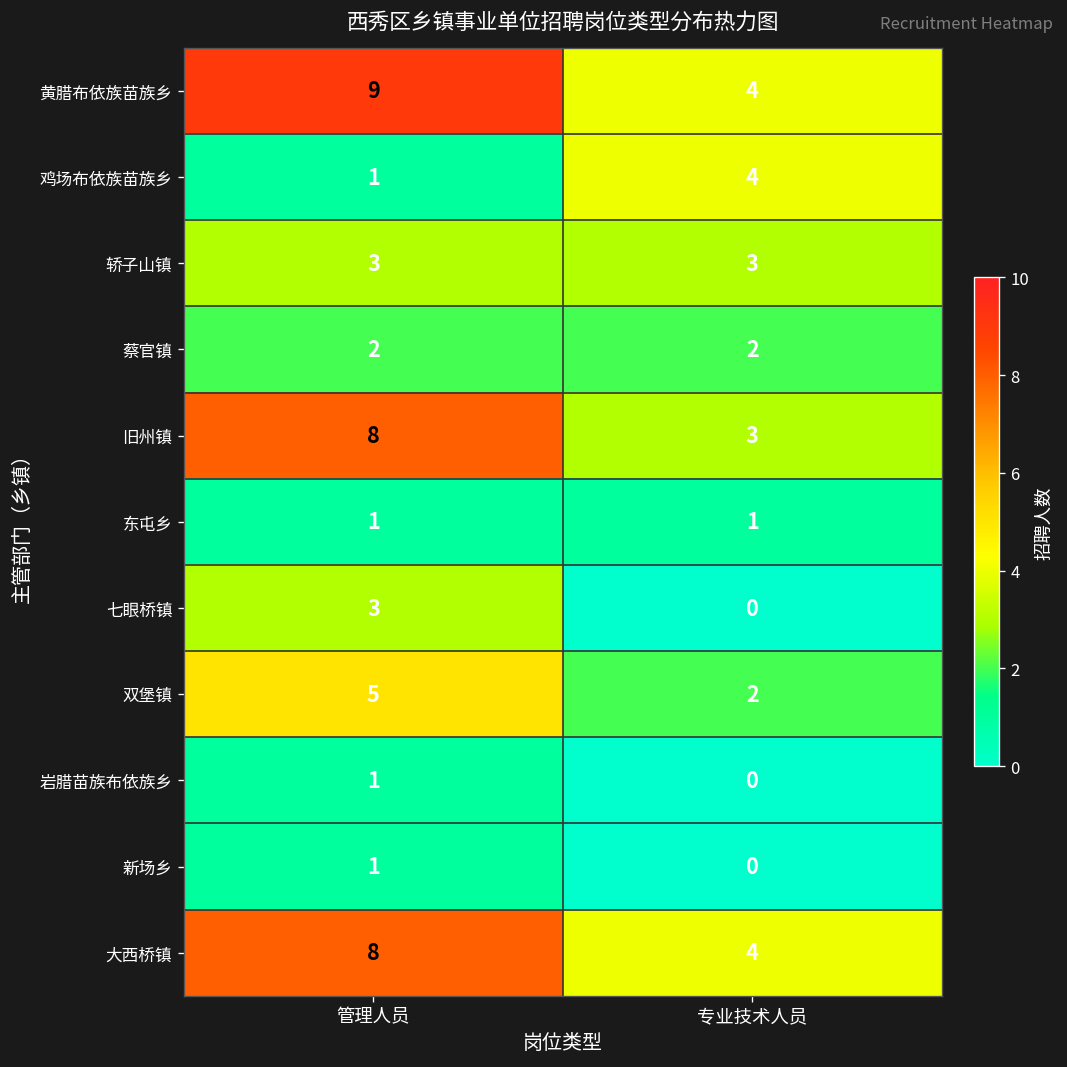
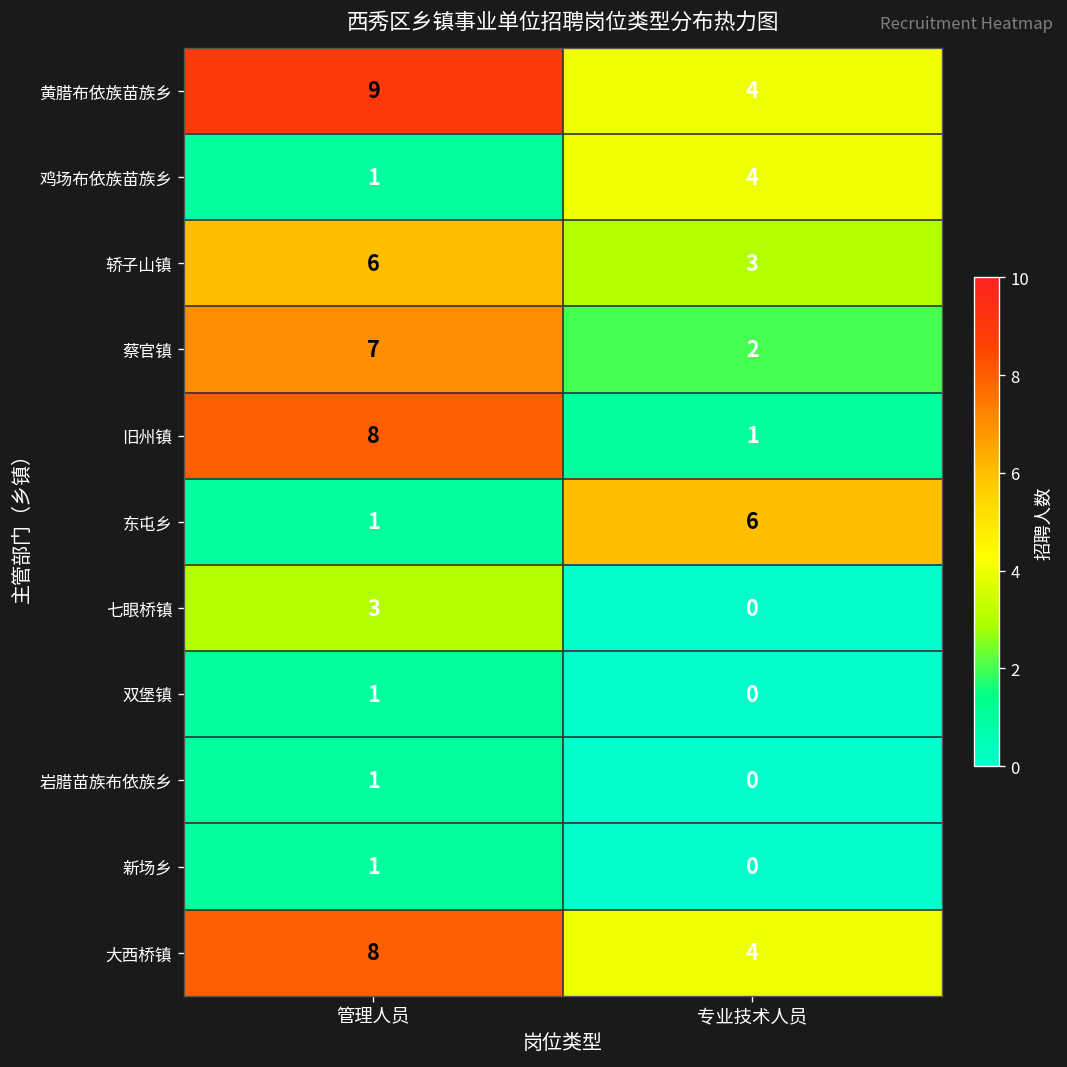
轿子山镇, 管理人员: 3 -> 6
蔡官镇, 管理人员: 2 -> 7
旧州镇, 专业技术人员: 3 -> 1
东屯乡, 专业技术人员: 1 -> 6
双堡镇, 管理人员: 5 -> 1
双堡镇, 专业技术人员: 2 -> 0
